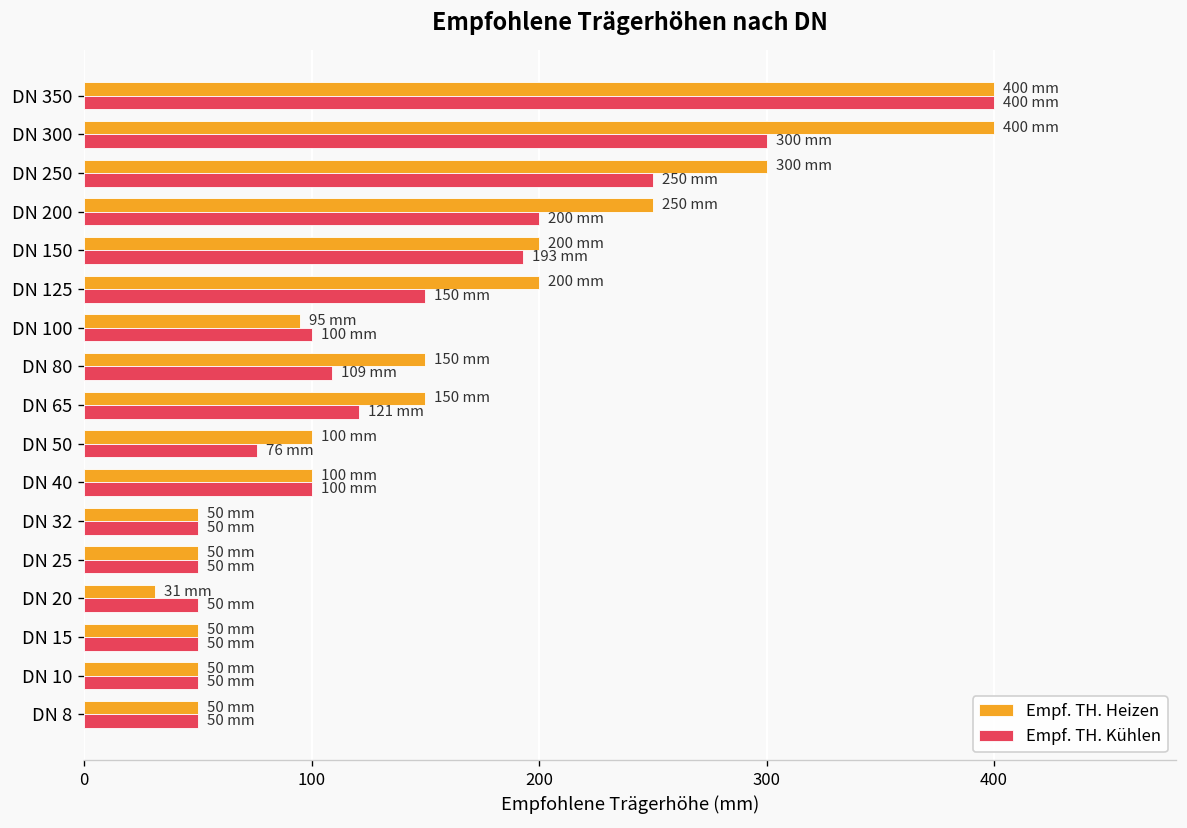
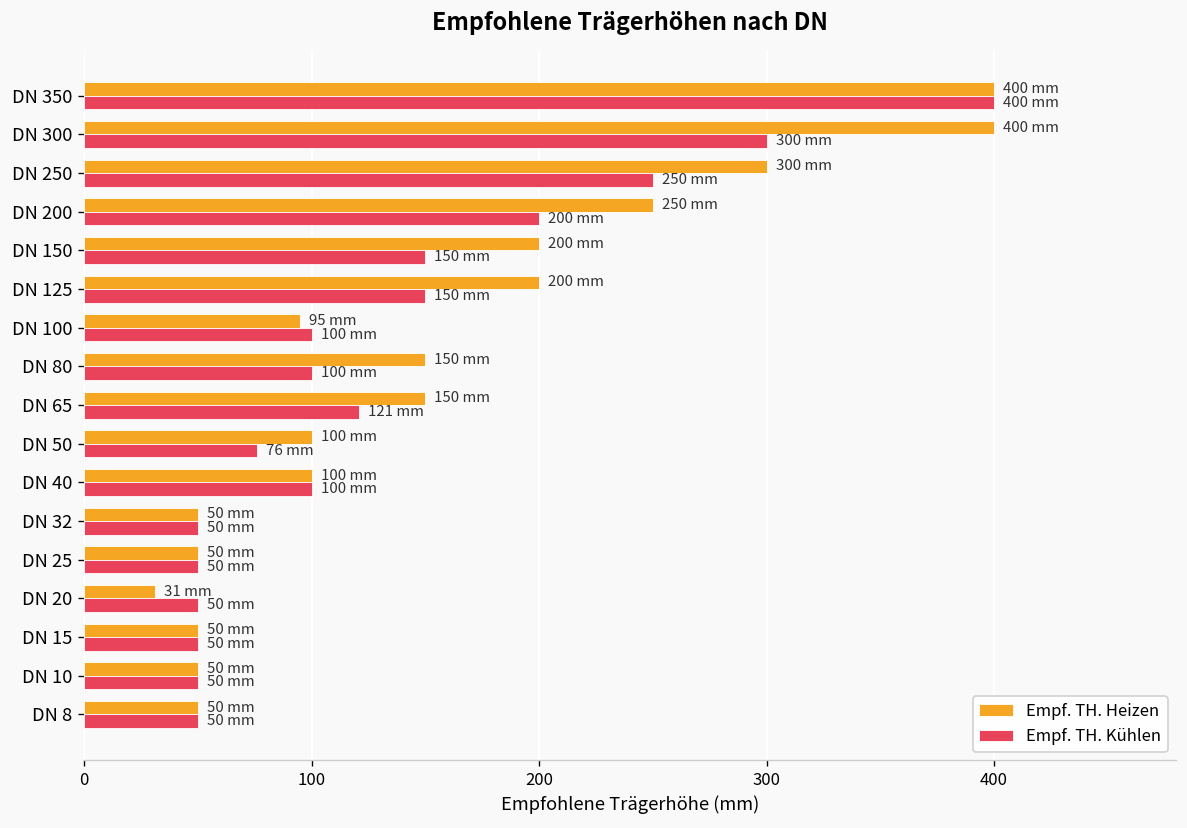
Empf. TH. Kühlen, DN 150: 193 -> 150
Empf. TH. Kühlen, DN 80: 109 -> 100
